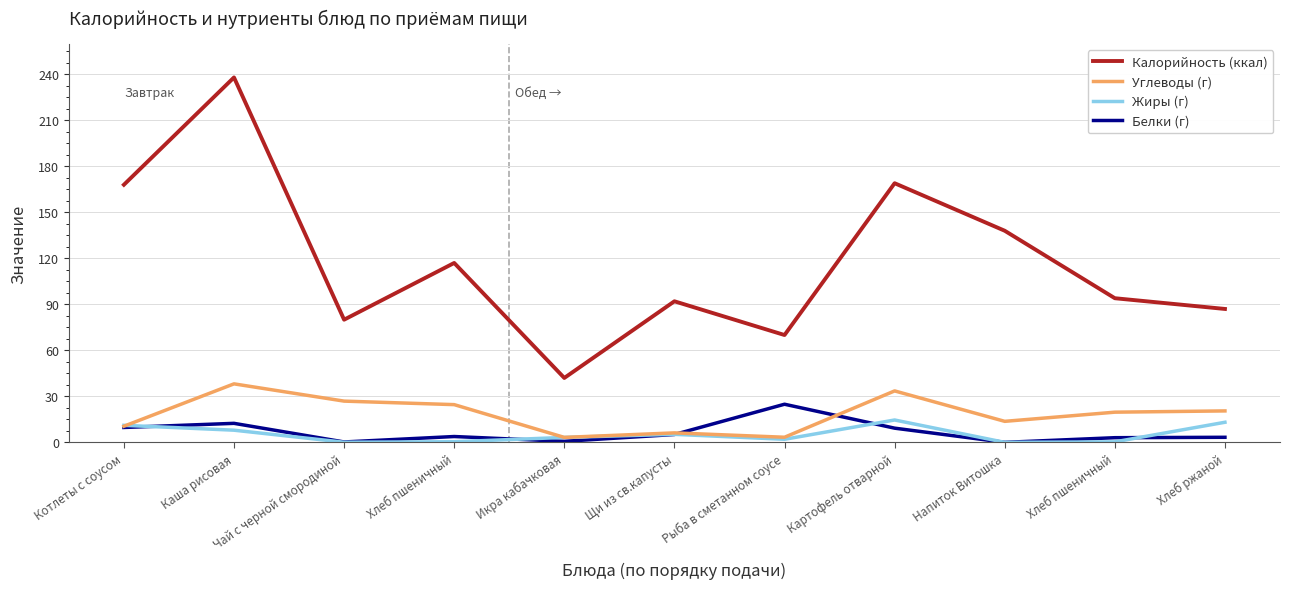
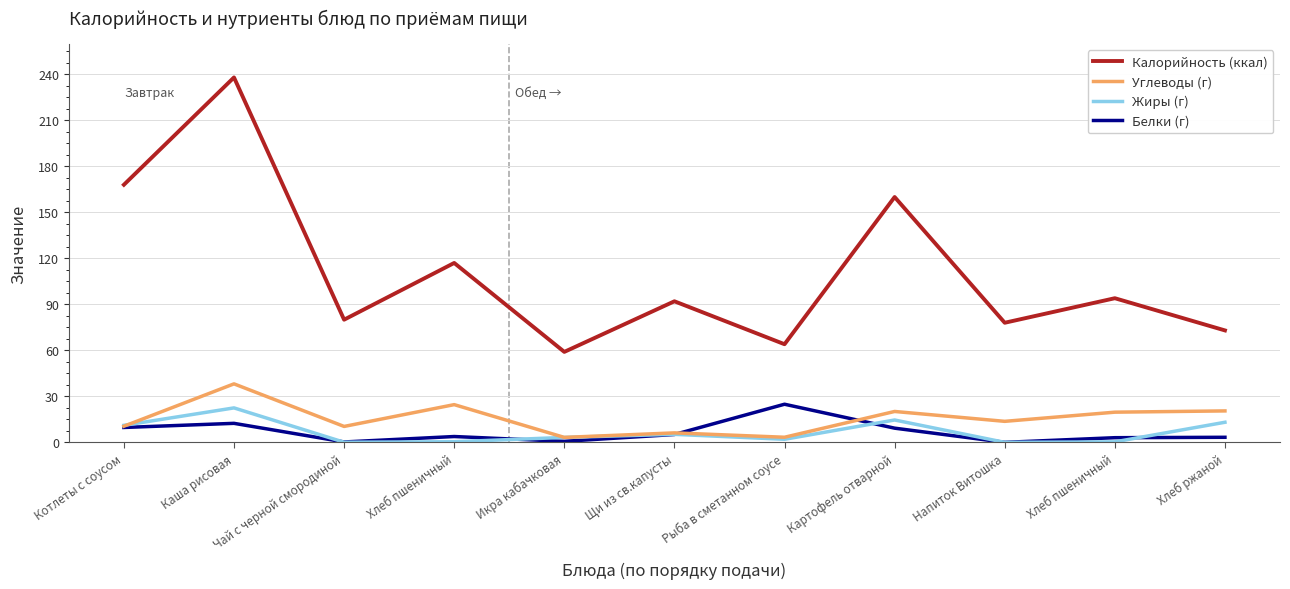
Жиры (г), Каша рисовая: 8 -> 22
Углеводы (г), Чай с черной смородиной: 27 -> 10
Калорийность (ккал), Икра кабачковая: 42 -> 59
Калорийность (ккал), Рыба в сметанном соусе: 70 -> 64
Калорийность (ккал), Картофель отварной: 169 -> 160
Углеводы (г), Картофель отварной: 34 -> 20
Калорийность (ккал), Напиток Витошка: 138 -> 78
Калорийность (ккал), Хлеб ржаной: 87 -> 73
